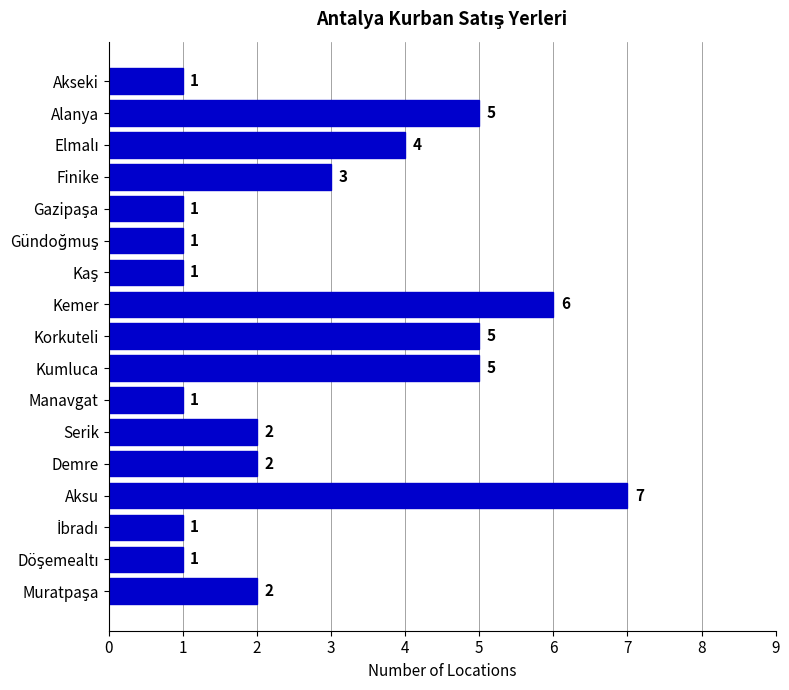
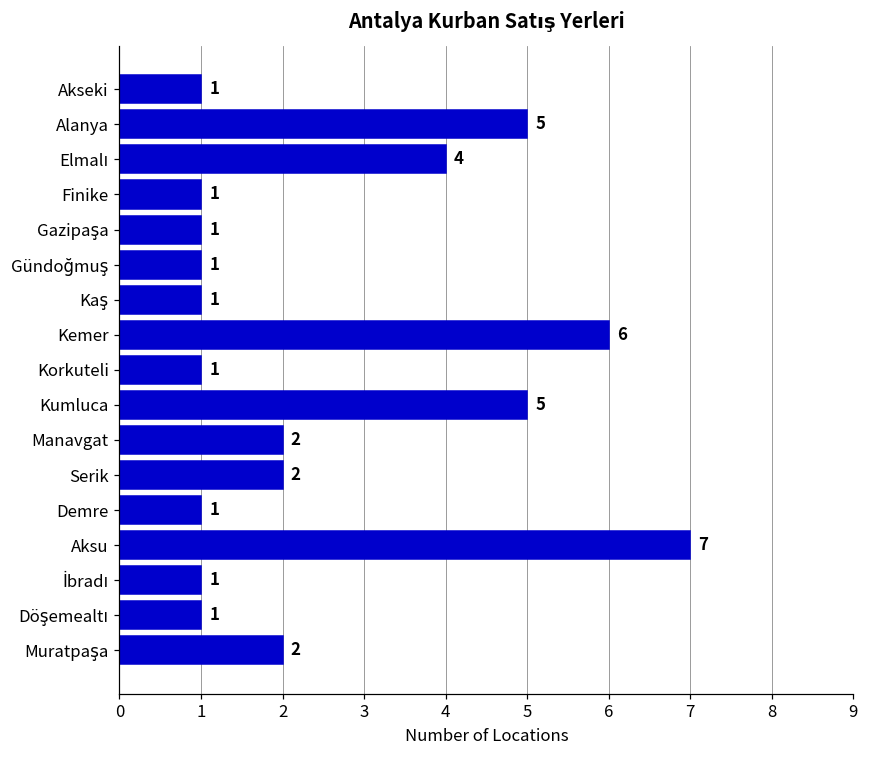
Finike: 3 -> 1
Korkuteli: 5 -> 1
Manavgat: 1 -> 2
Demre: 2 -> 1
